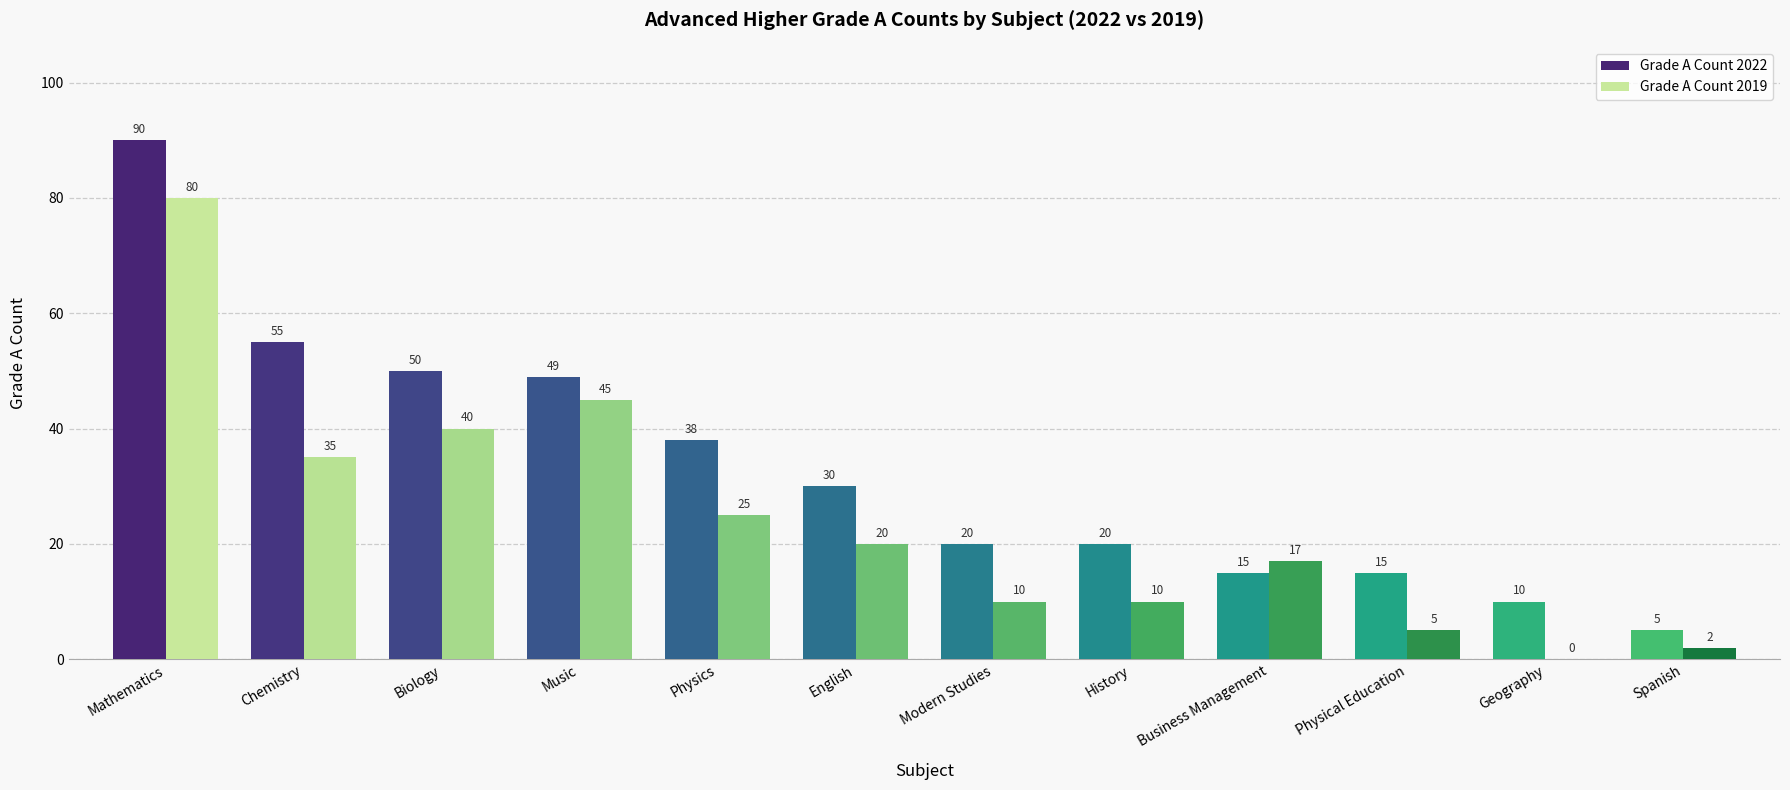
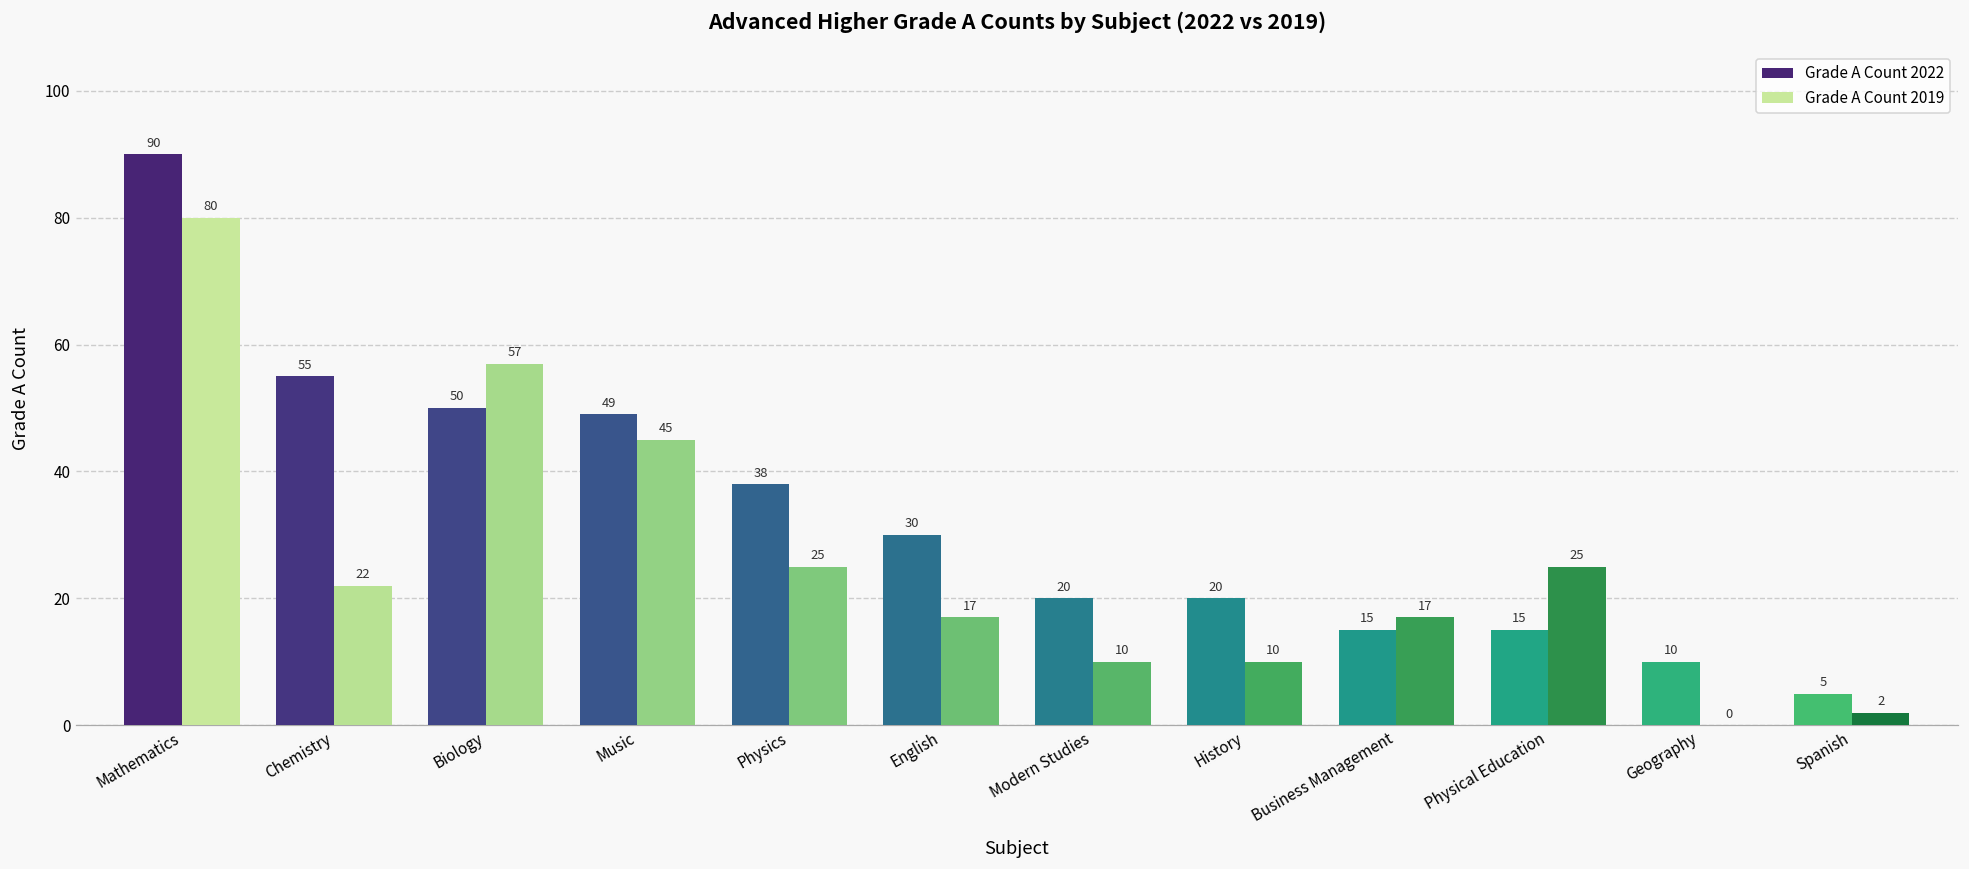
Grade A Count 2019, Chemistry: 35 -> 22
Grade A Count 2019, Biology: 40 -> 57
Grade A Count 2019, English: 20 -> 17
Grade A Count 2019, Physical Education: 5 -> 25
